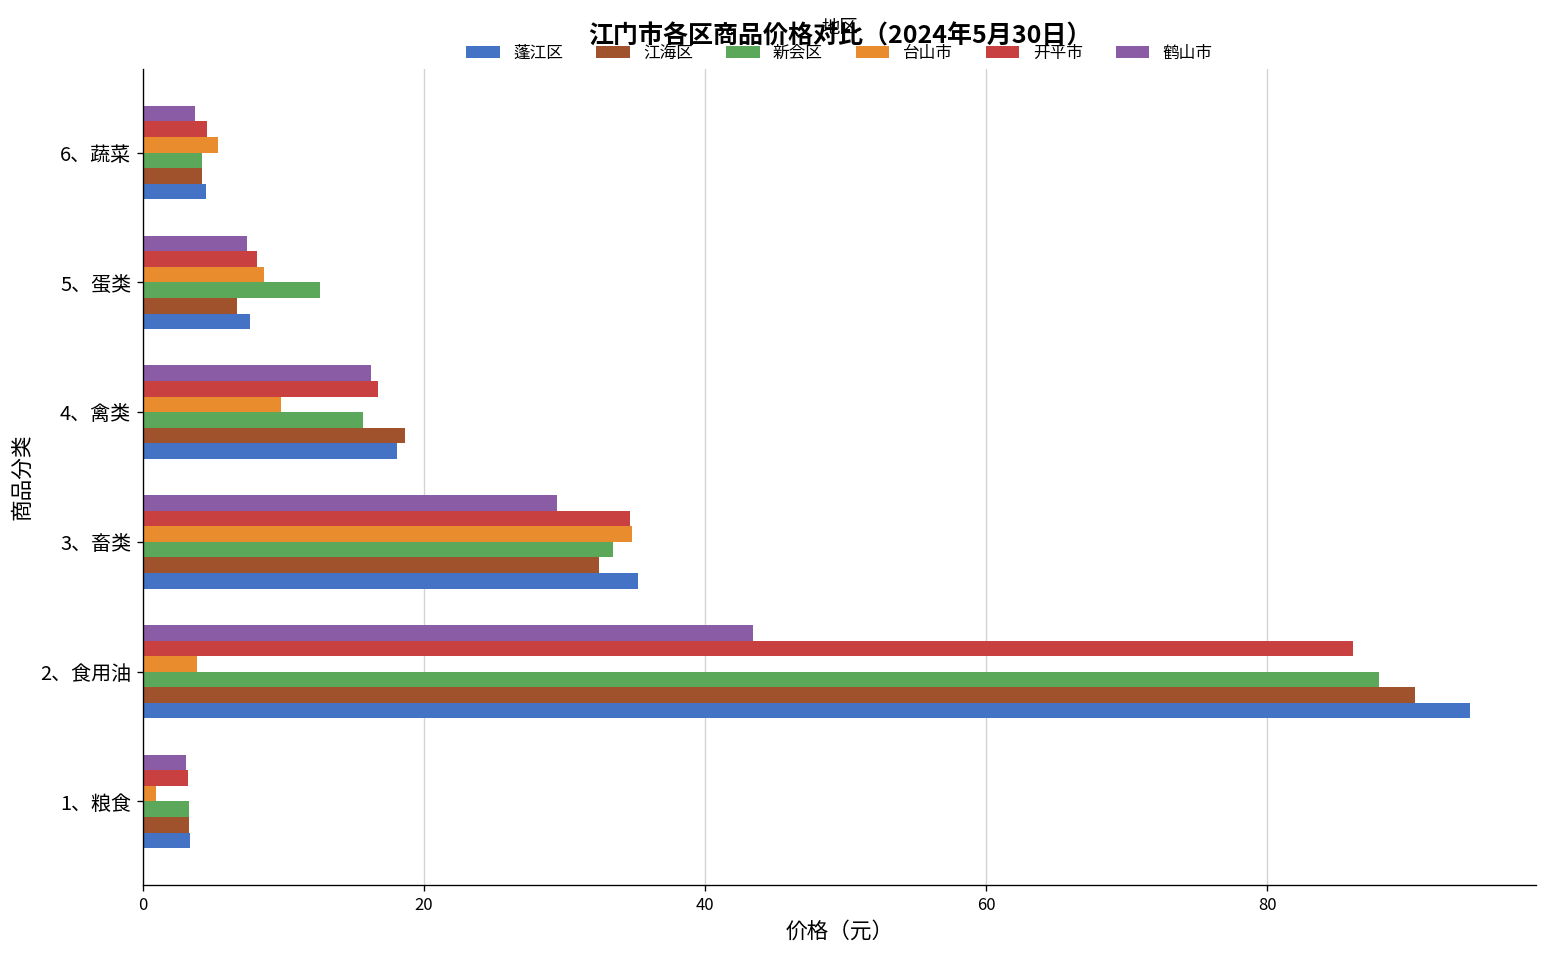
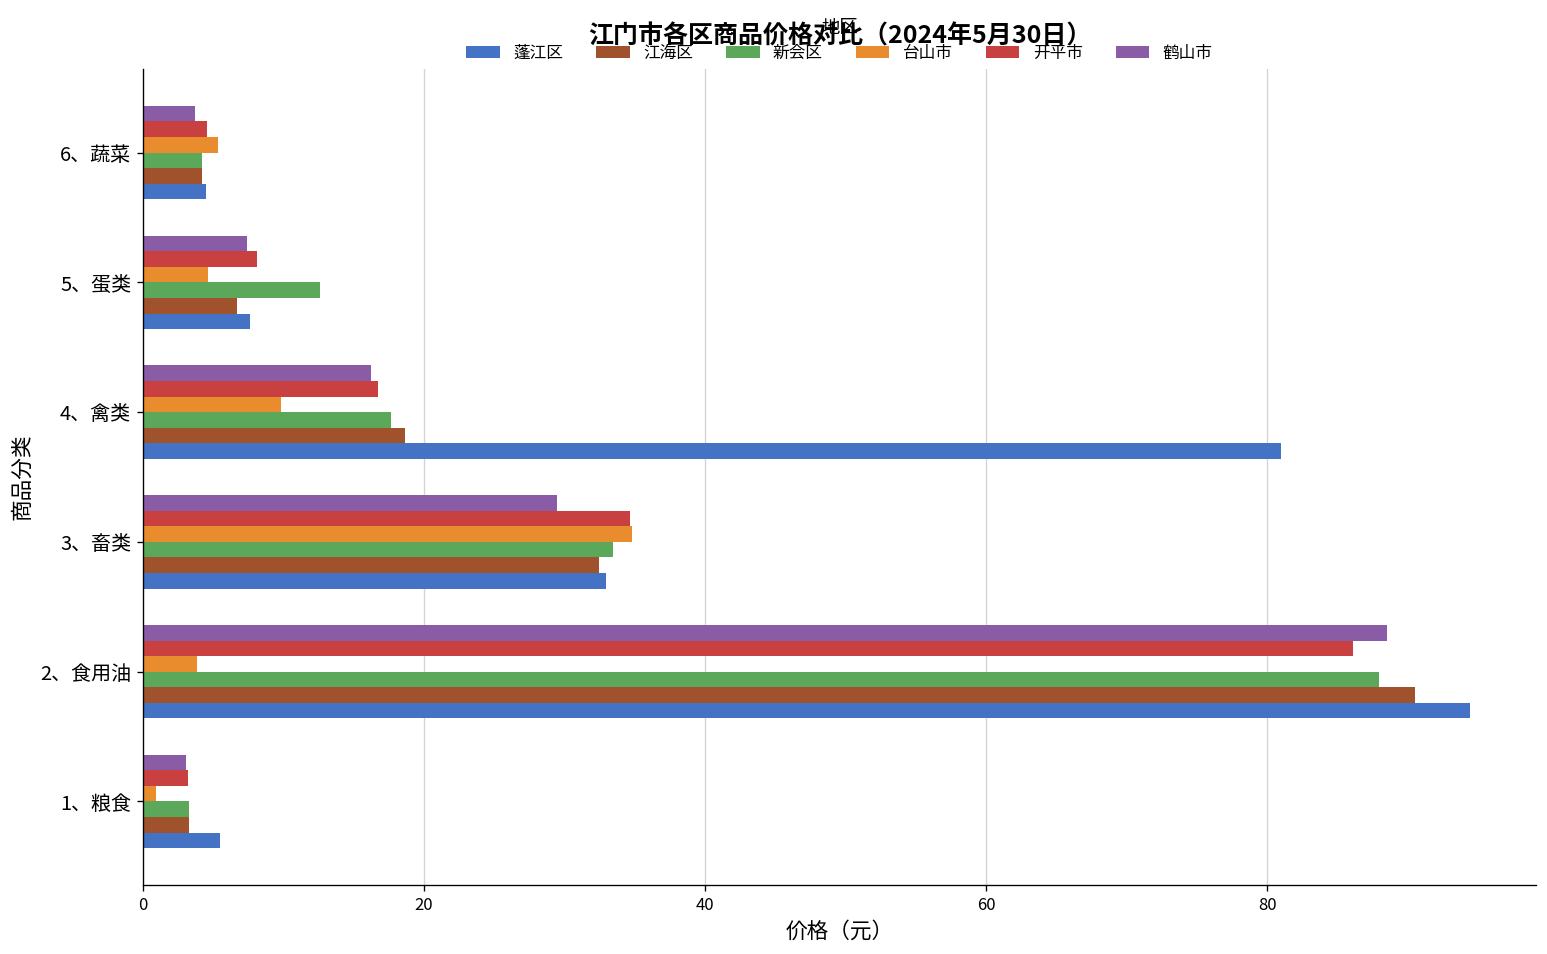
台山市, 5、蛋类: 8.6 -> 4.6
新会区, 4、禽类: 15.7 -> 17.6
蓬江区, 4、禽类: 18.1 -> 81.0
蓬江区, 3、畜类: 35.3 -> 33.0
鹤山市, 2、食用油: 43.4 -> 88.5
蓬江区, 1、粮食: 3.4 -> 5.5
